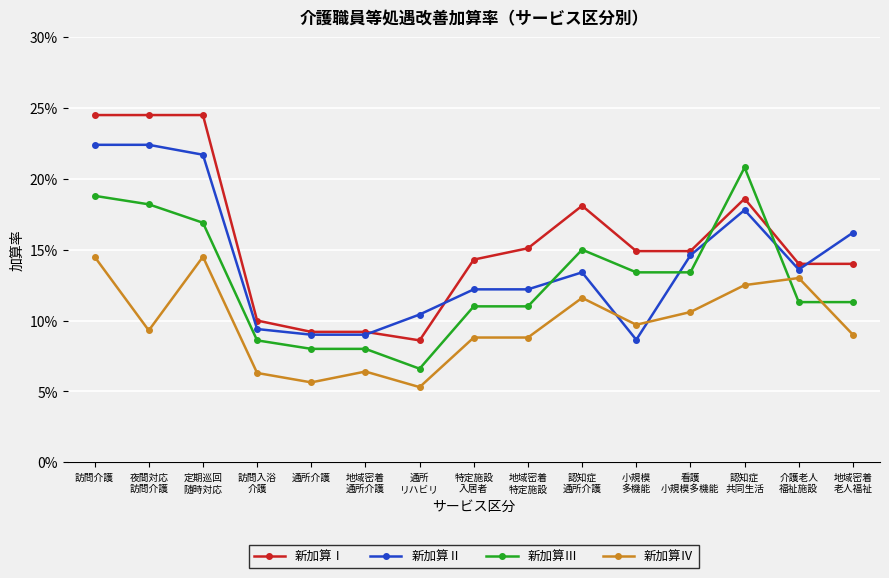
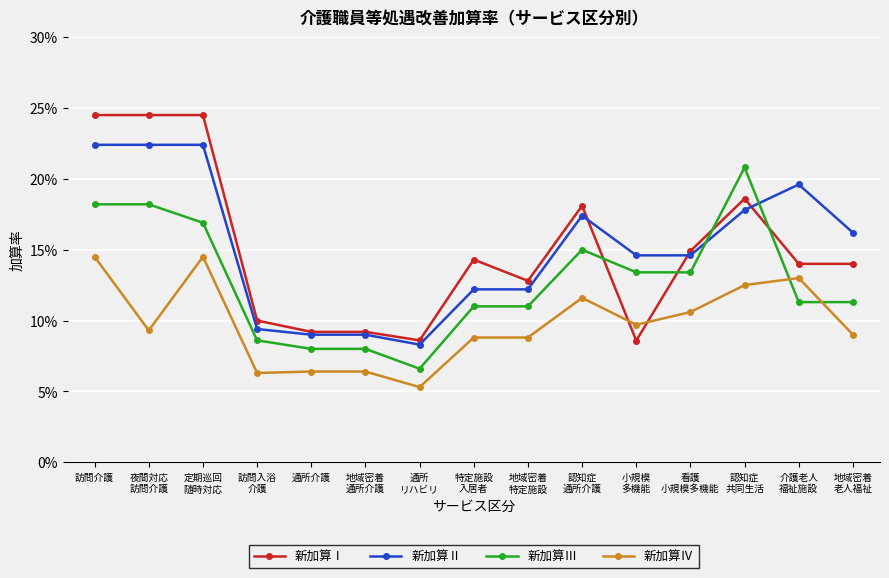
新加算Ⅲ, 訪問介護: 18.8% -> 18.2%
新加算Ⅱ, 定期巡回 随時対応: 21.7% -> 22.4%
新加算Ⅳ, 通所介護: 5.6% -> 6.4%
新加算Ⅱ, 通所 リハビリ: 10.4% -> 8.3%
新加算Ⅰ, 地域密着 特定施設: 15.1% -> 12.8%
新加算Ⅱ, 認知症 通所介護: 13.4% -> 17.4%
新加算Ⅰ, 小規模 多機能: 14.9% -> 8.6%
新加算Ⅱ, 小規模 多機能: 8.6% -> 14.6%
新加算Ⅱ, 介護老人 福祉施設: 13.6% -> 19.6%
